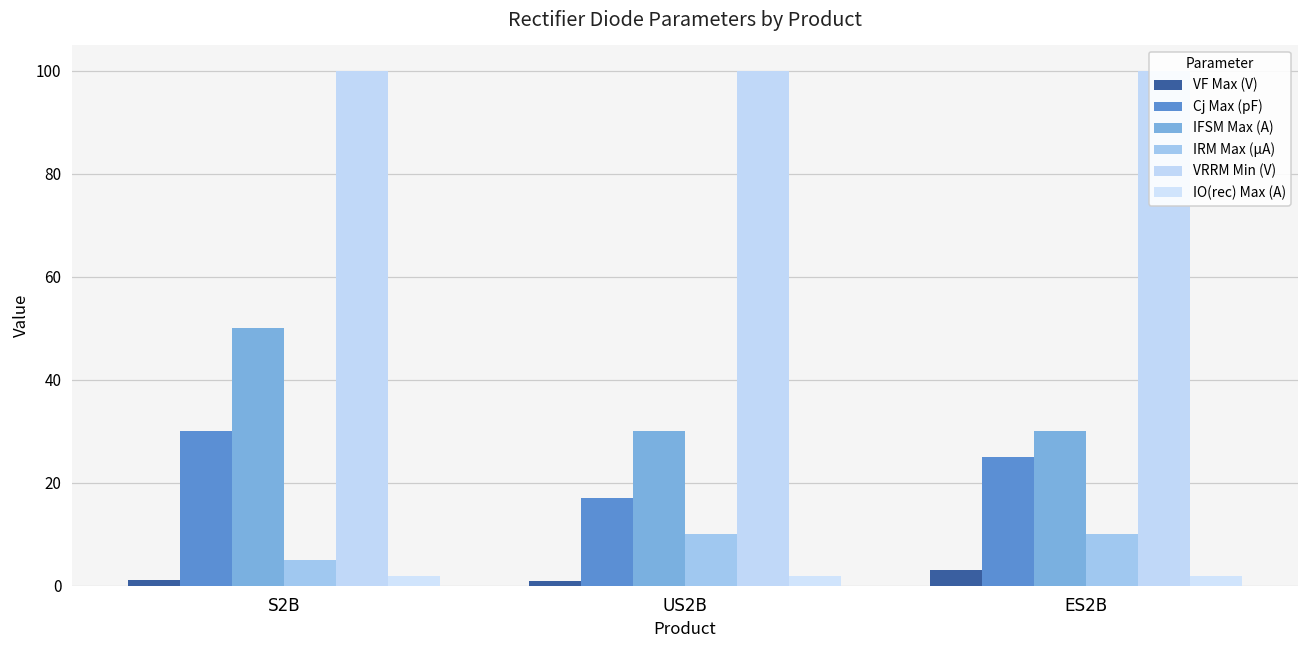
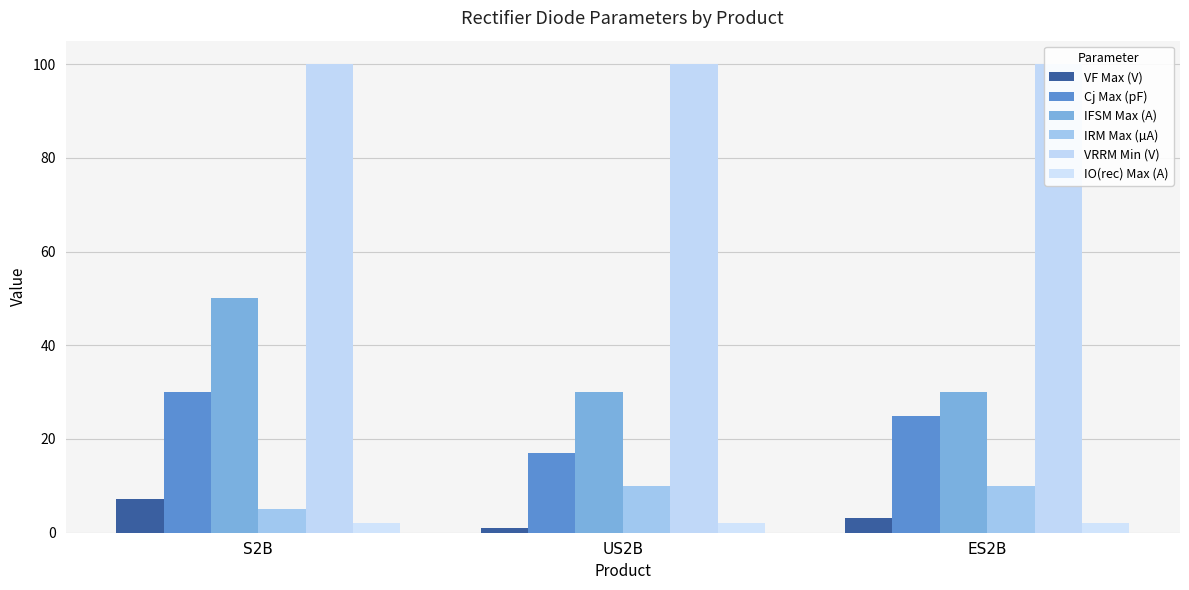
VF Max (V), S2B: 1 -> 7
